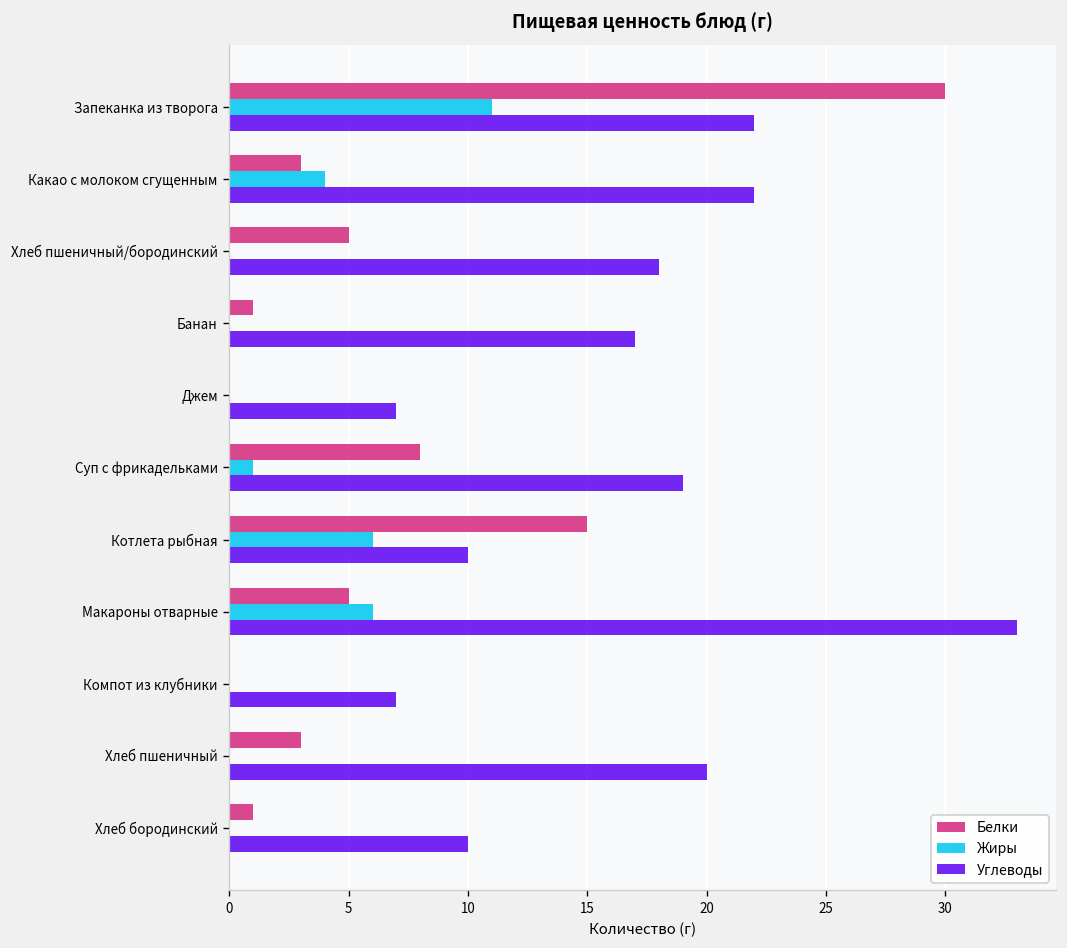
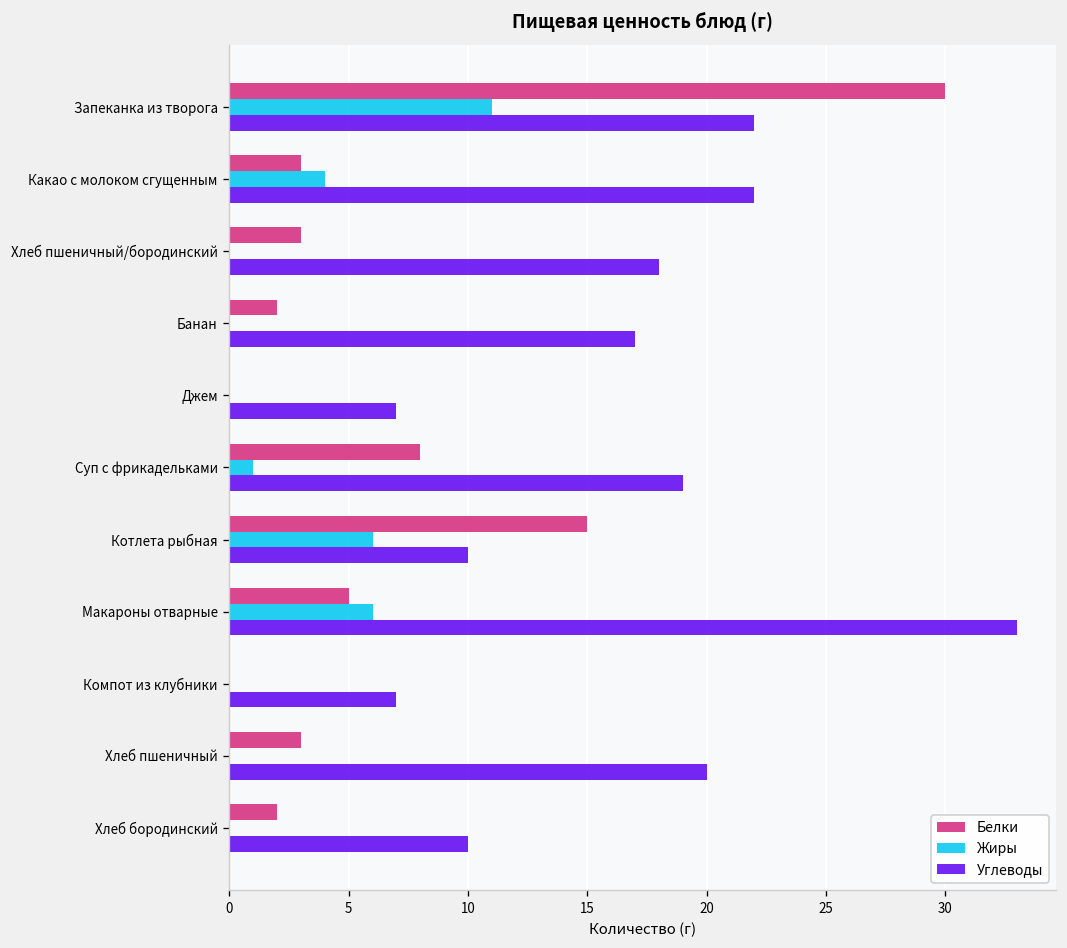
Белки, Хлеб пшеничный/бородинский: 5 -> 3
Белки, Банан: 1 -> 2
Белки, Хлеб бородинский: 1 -> 2
